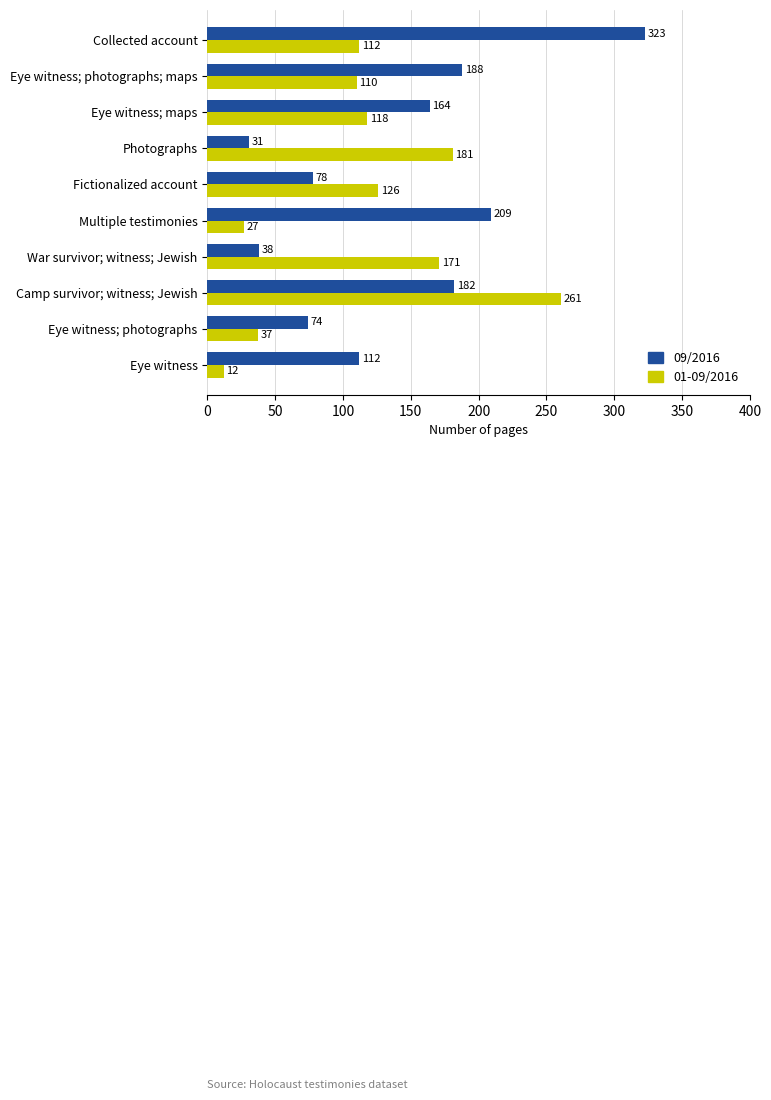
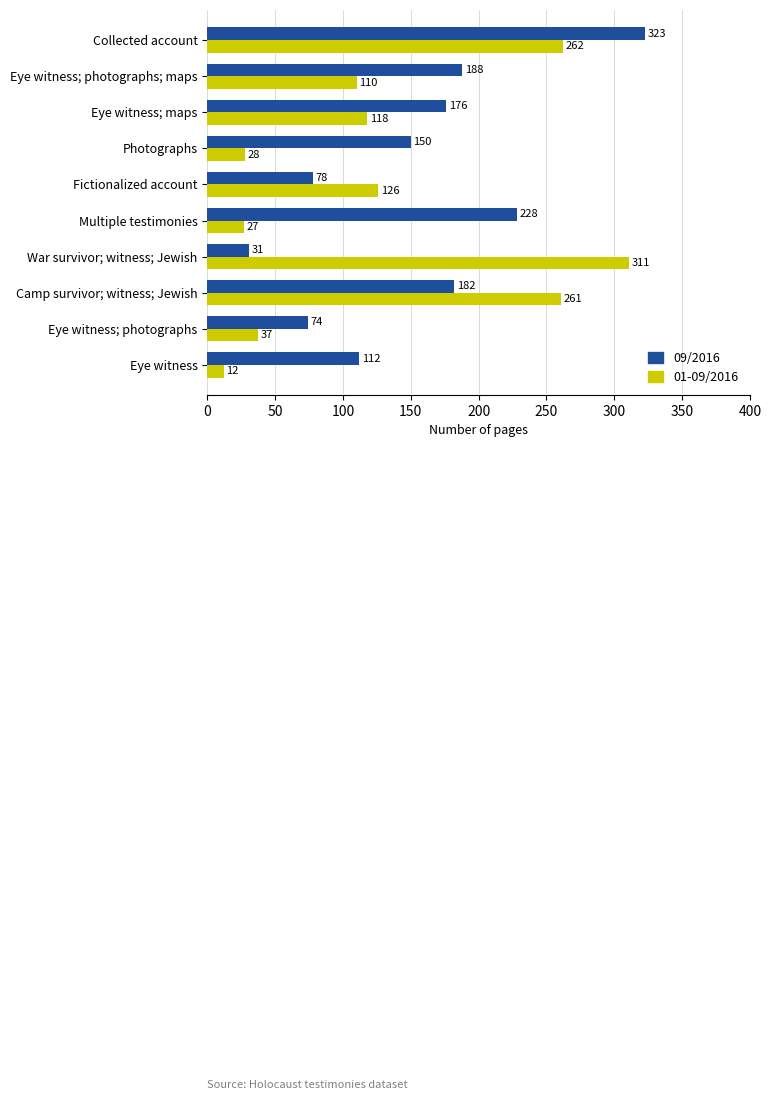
01-09/2016, Collected account: 112 -> 262
09/2016, Eye witness; maps: 164 -> 176
09/2016, Photographs: 31 -> 150
01-09/2016, Photographs: 181 -> 28
09/2016, Multiple testimonies: 209 -> 228
09/2016, War survivor; witness; Jewish: 38 -> 31
01-09/2016, War survivor; witness; Jewish: 171 -> 311
